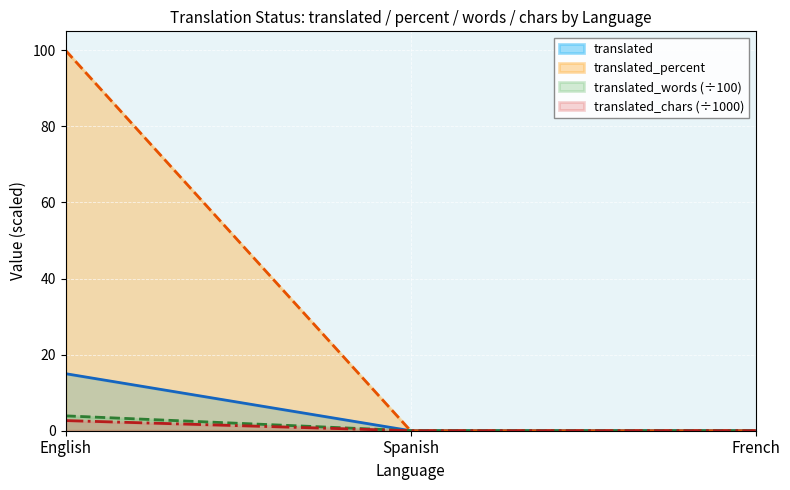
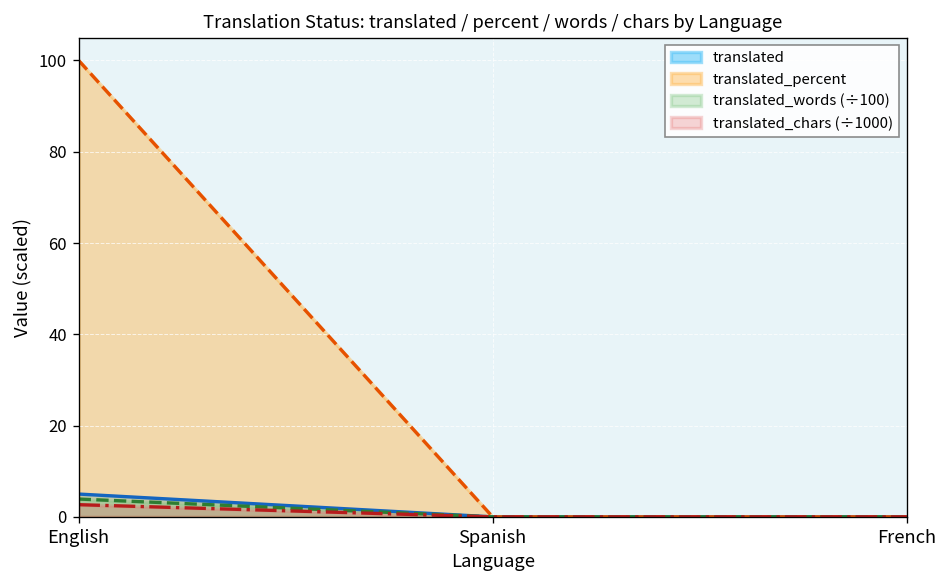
translated, English: 15 -> 5
